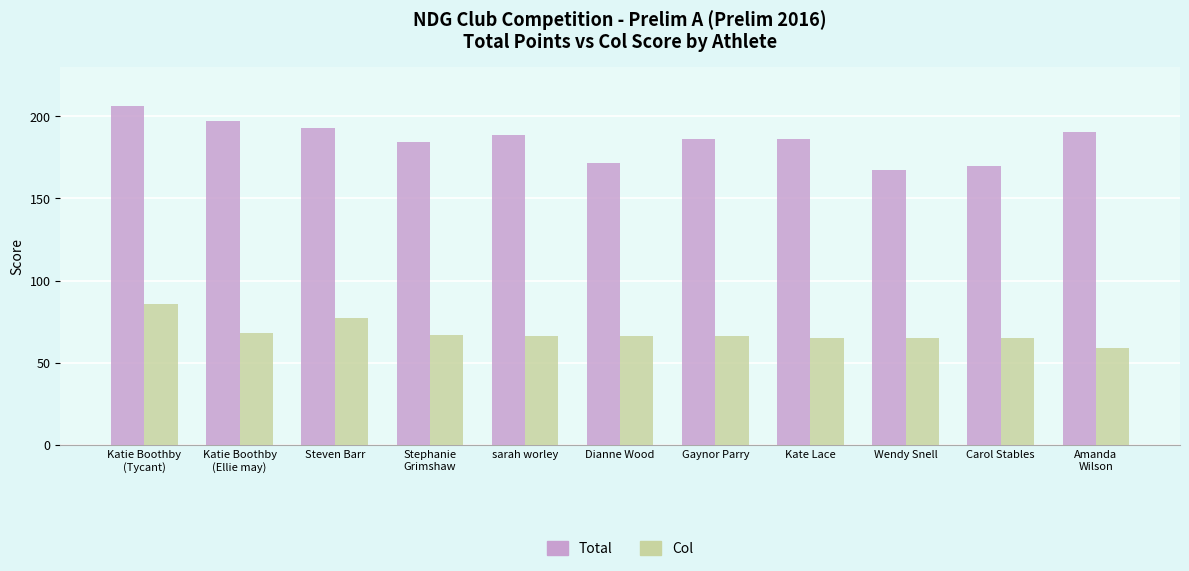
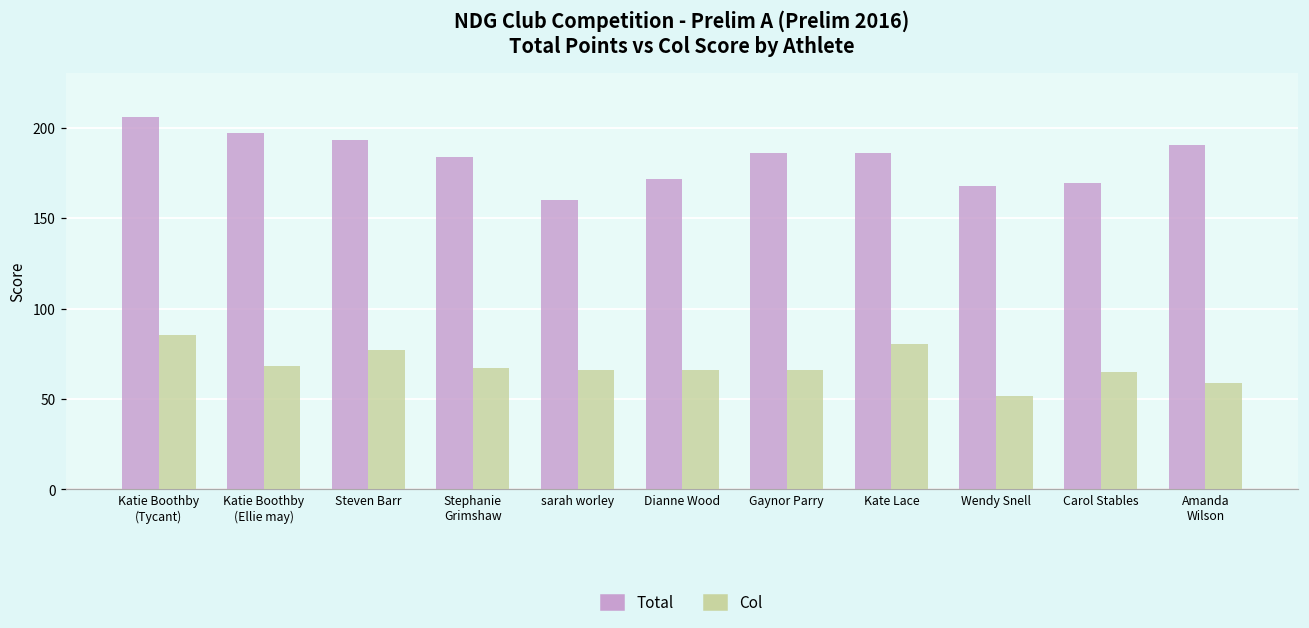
Total, sarah worley: 189 -> 160
Col, Kate Lace: 65 -> 80
Col, Wendy Snell: 65 -> 52
